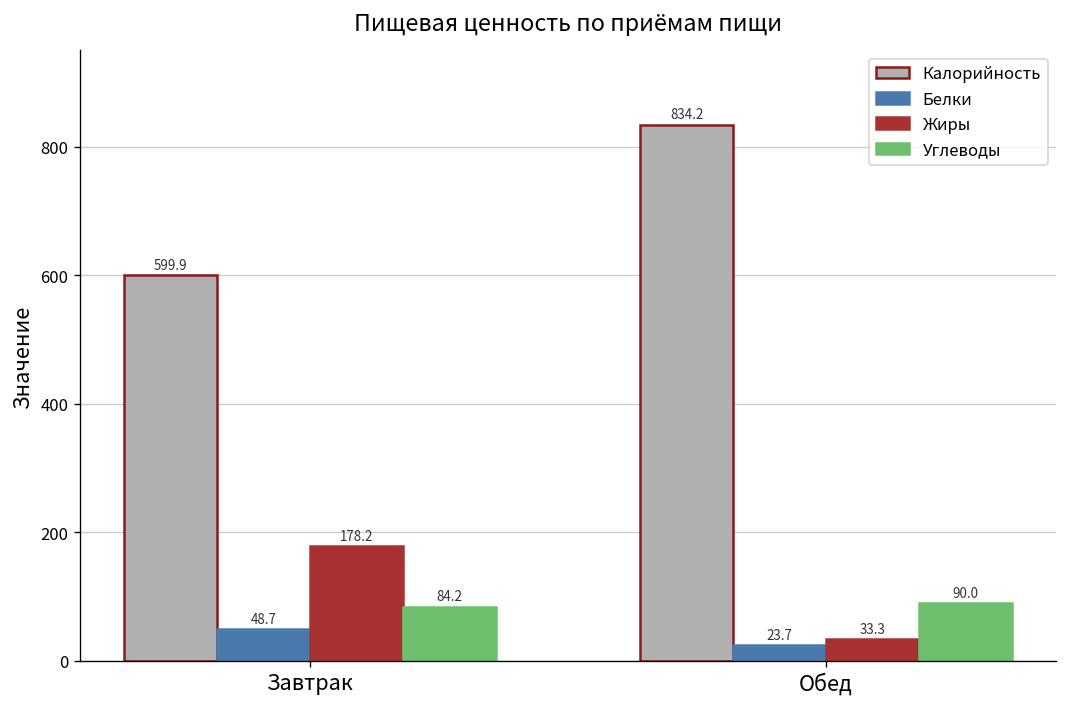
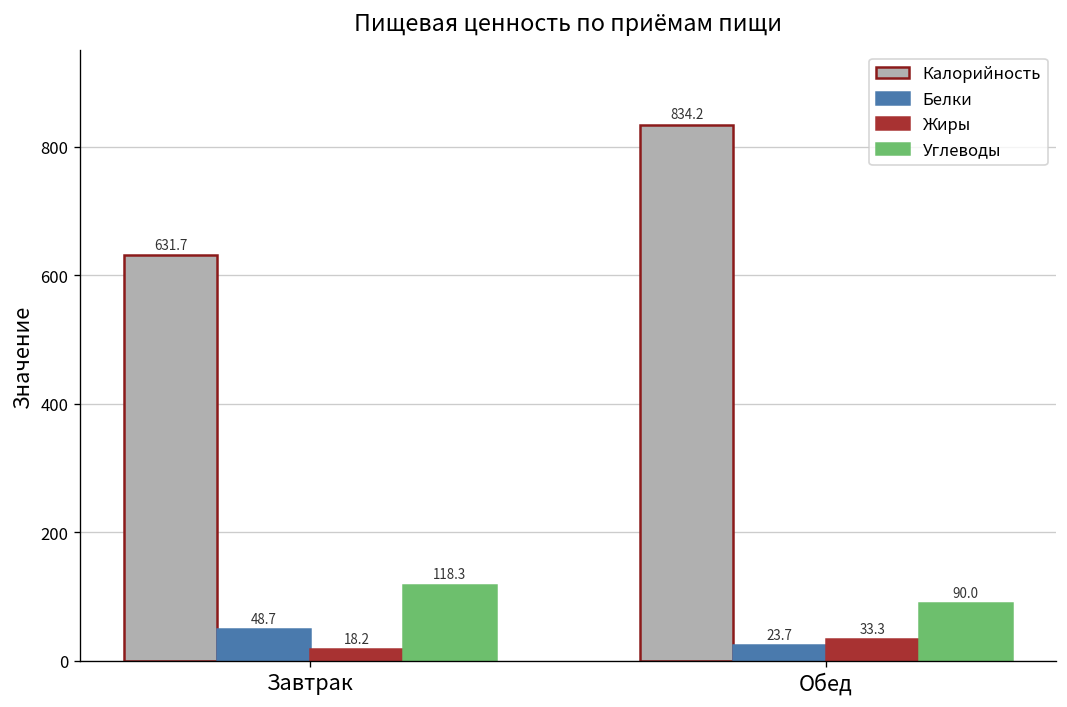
Калорийность, Завтрак: 599.9 -> 631.7
Жиры, Завтрак: 178.2 -> 18.2
Углеводы, Завтрак: 84.2 -> 118.3
